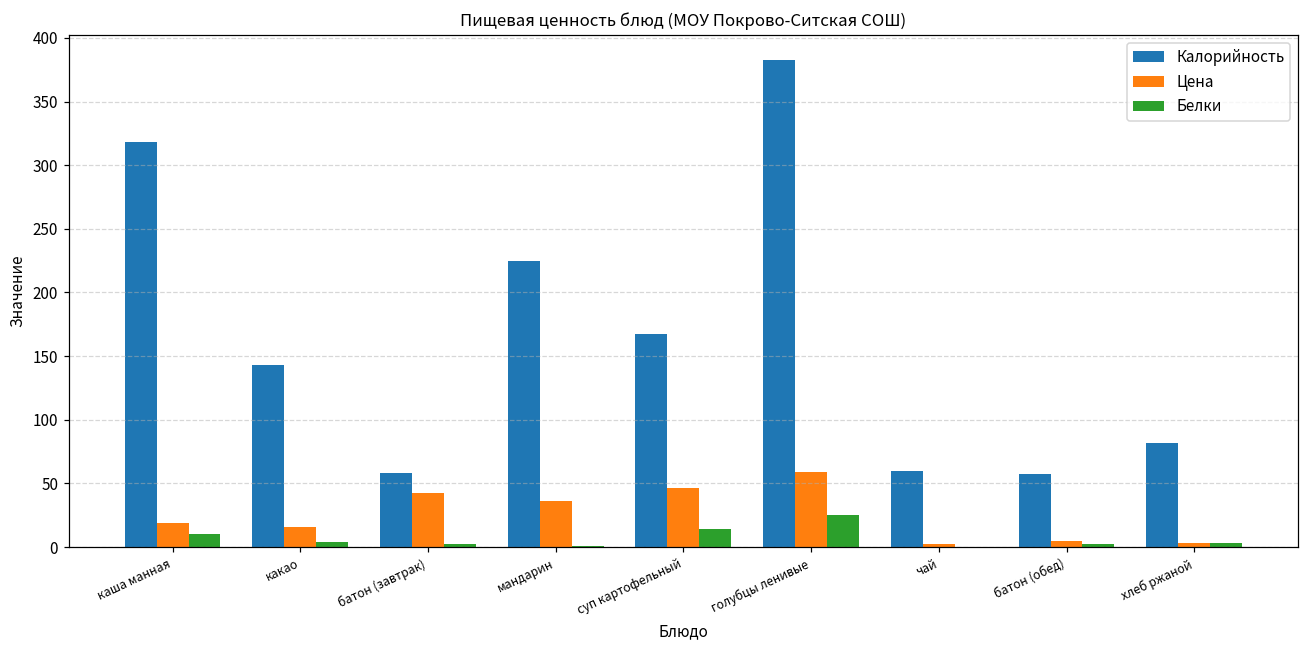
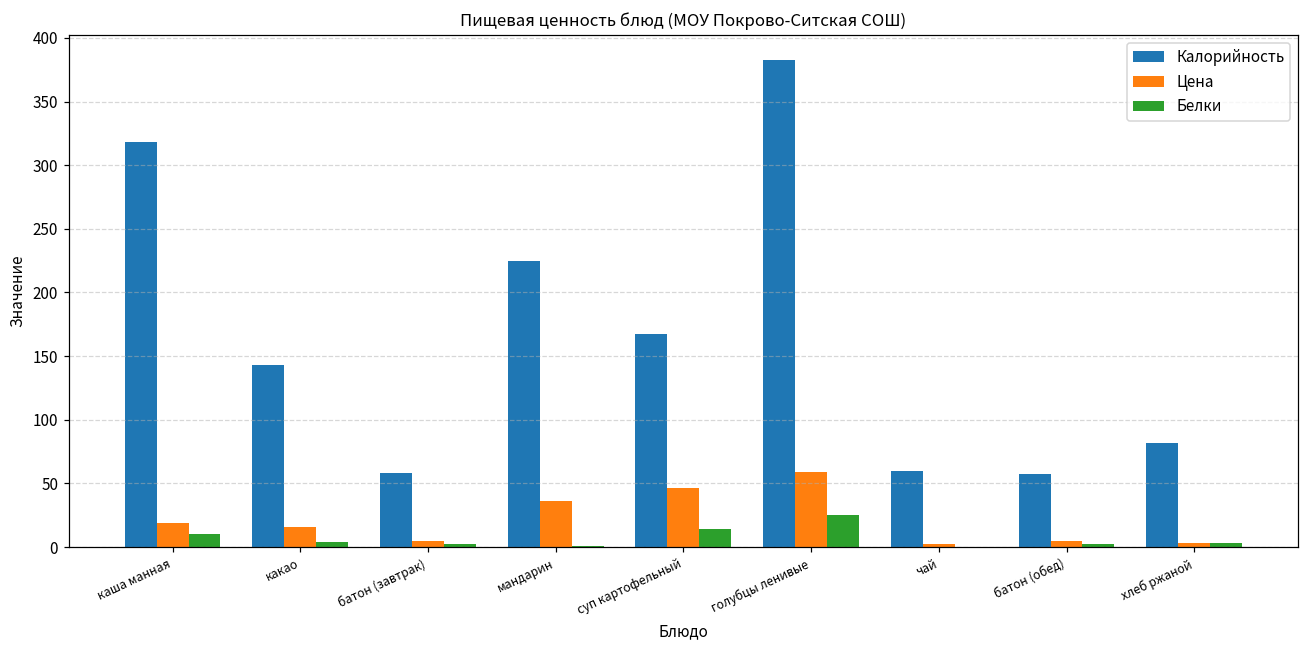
Цена, батон (завтрак): 42 -> 5
